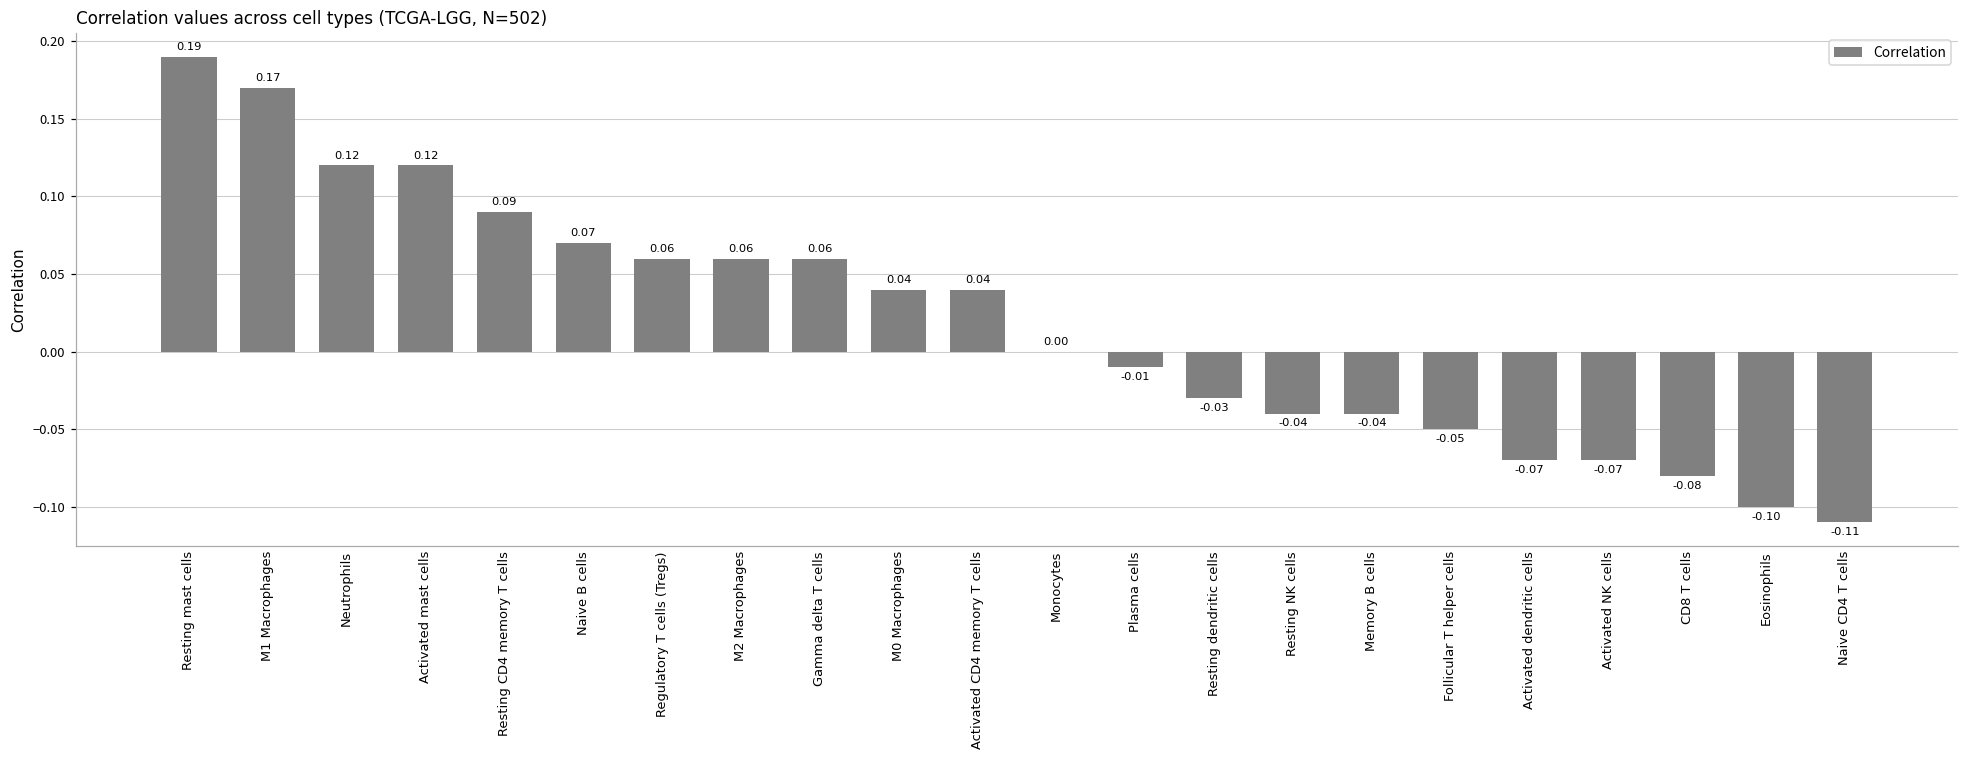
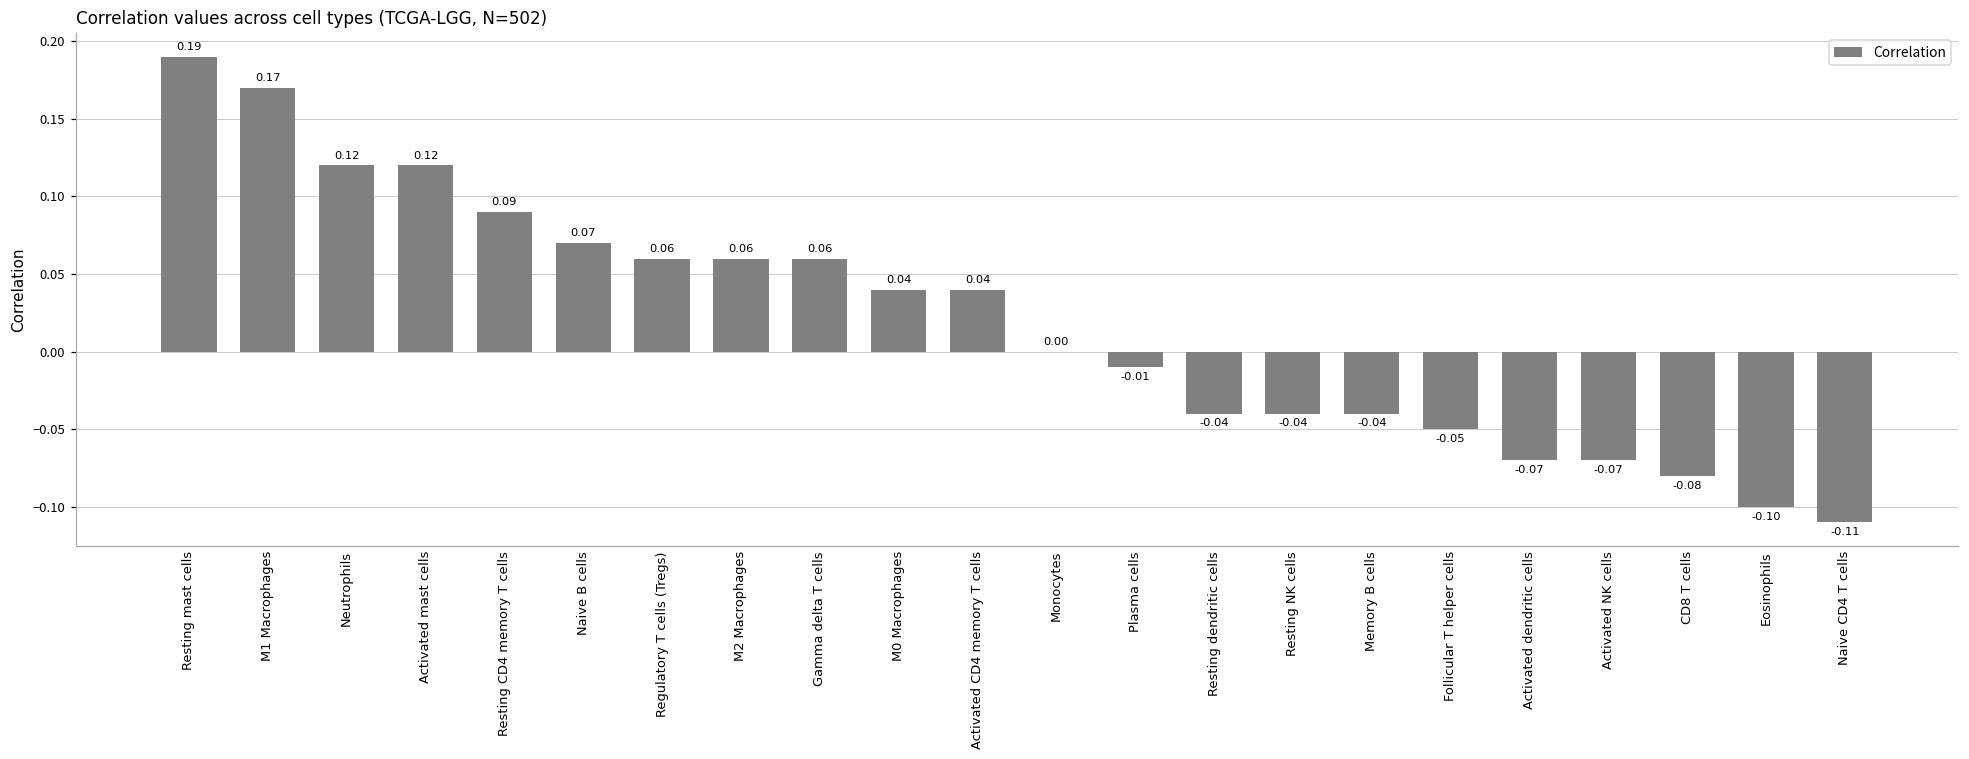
Resting dendritic cells: -0.03 -> -0.04
